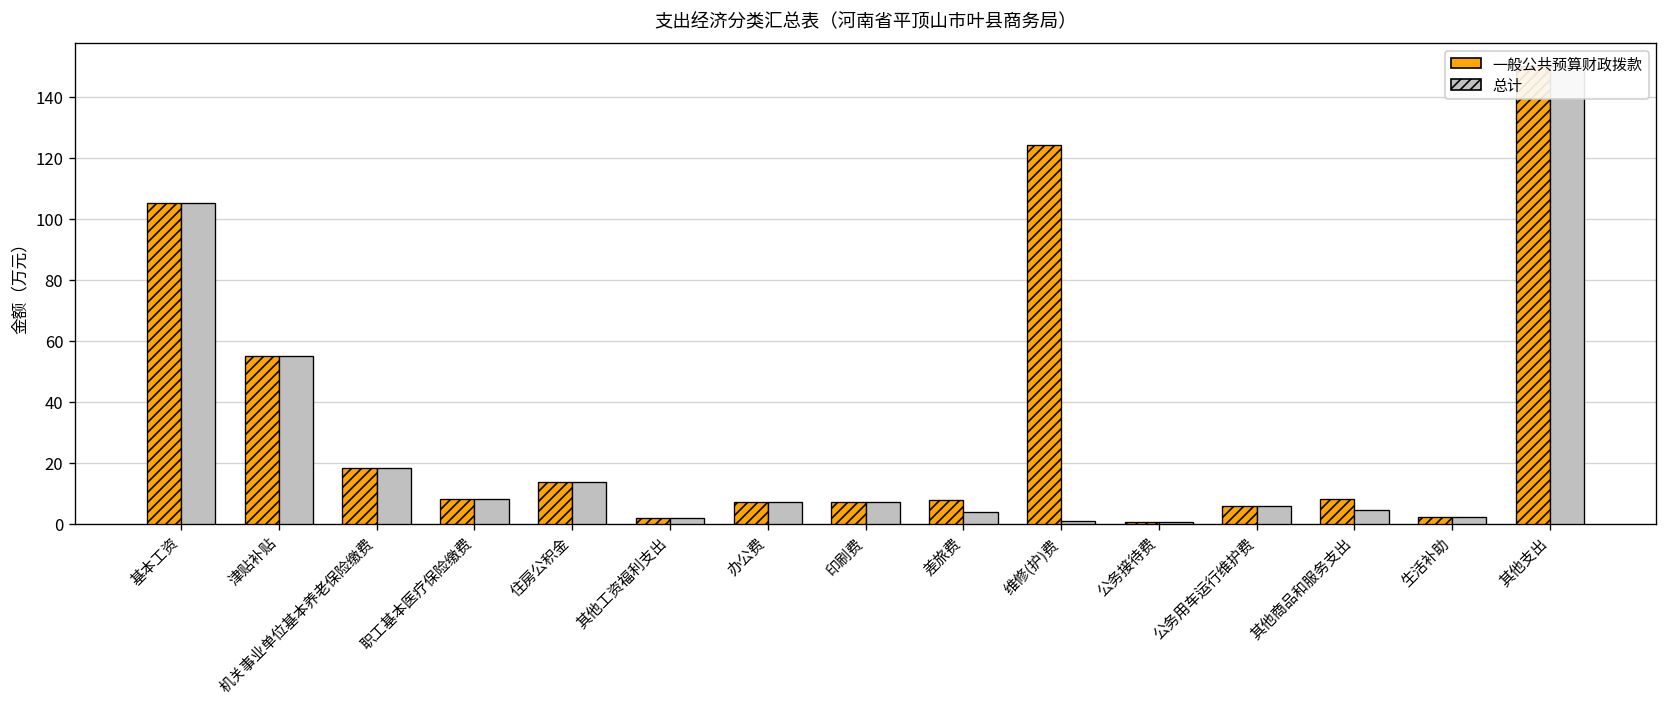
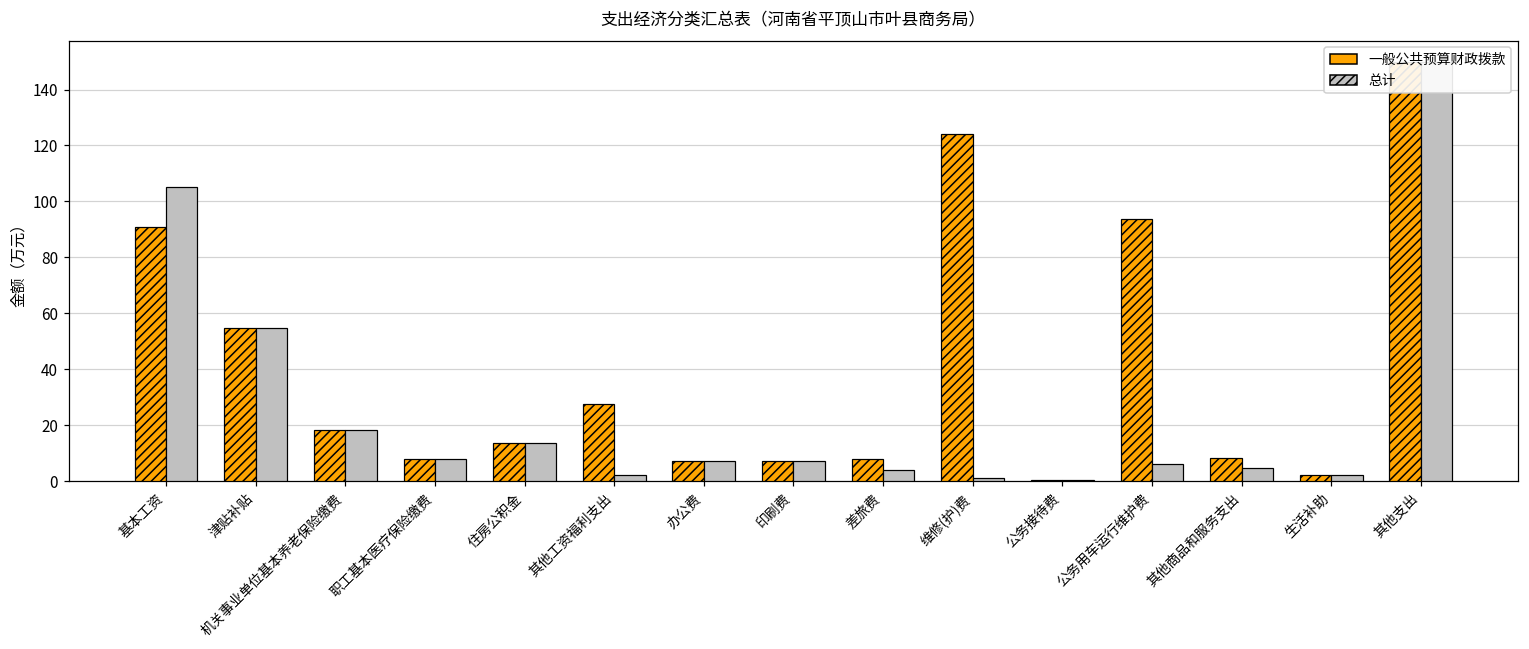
一般公共预算财政拨款, 基本工资: 105 -> 91
一般公共预算财政拨款, 其他工资福利支出: 2 -> 28
一般公共预算财政拨款, 公务用车运行维护费: 6 -> 94
